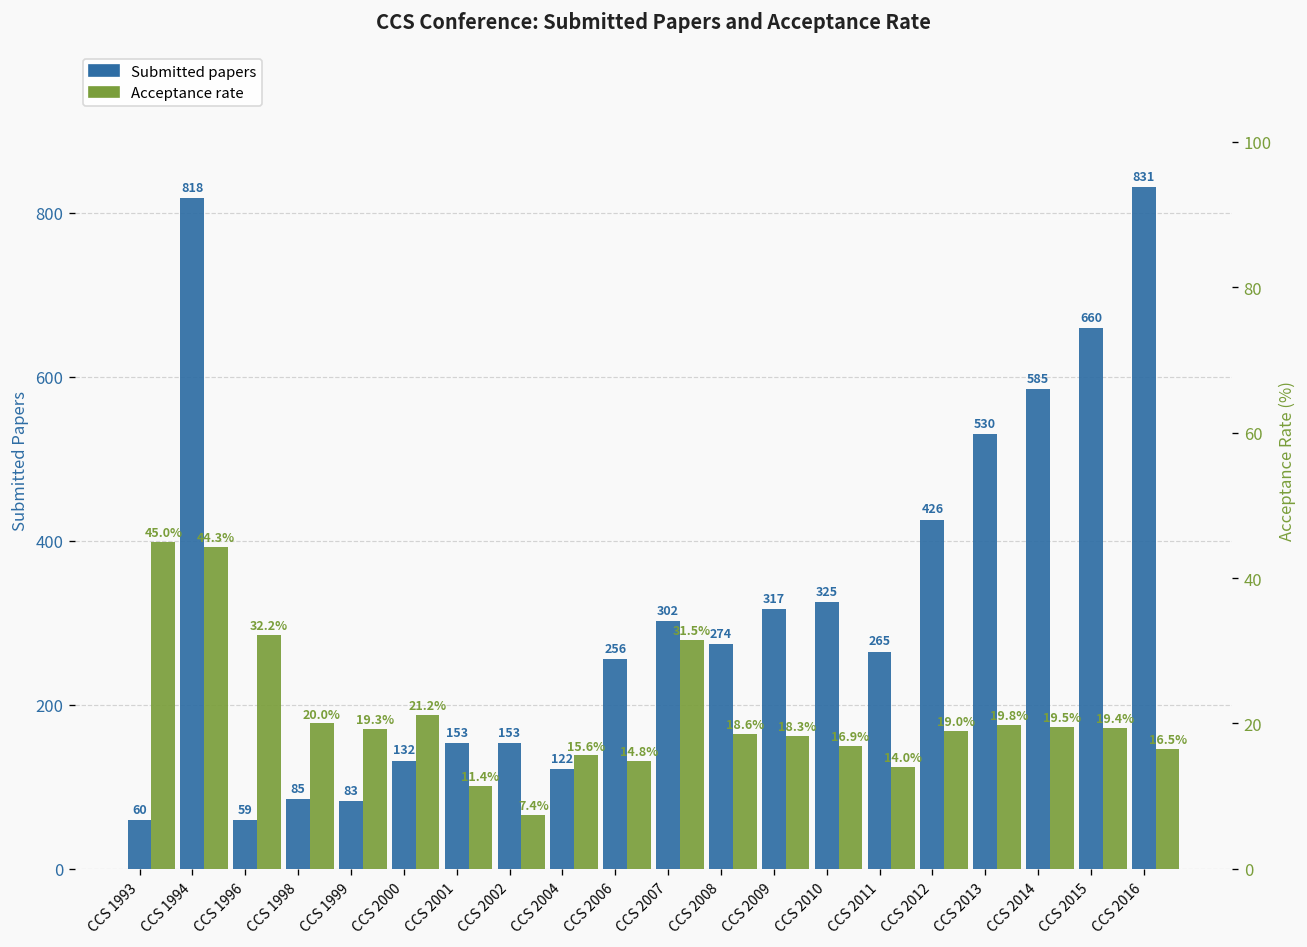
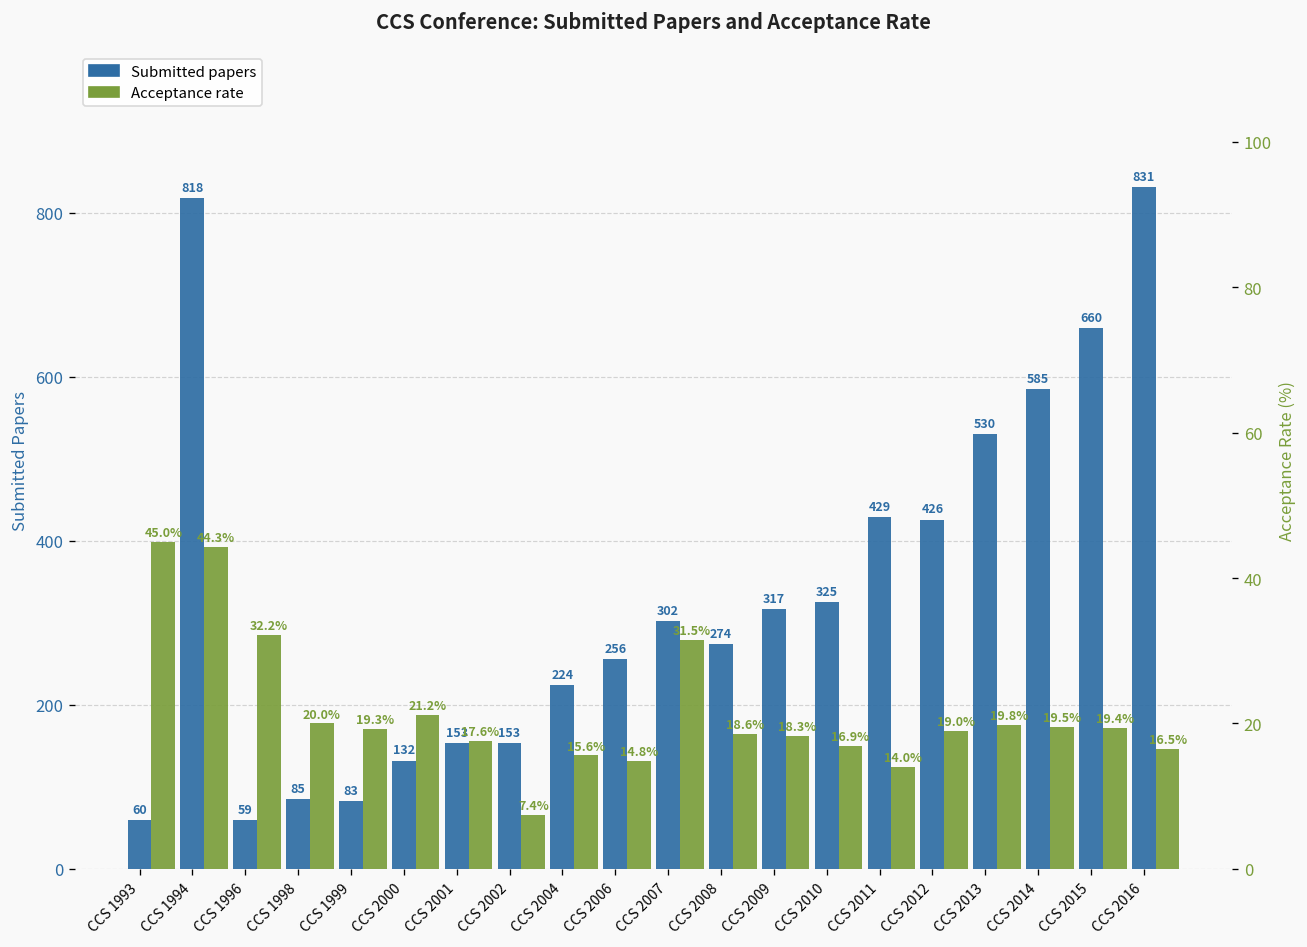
Submitted papers, CCS 2004: 122 -> 224
Submitted papers, CCS 2011: 265 -> 429
Acceptance rate, CCS 2001: 11.4% -> 17.6%
